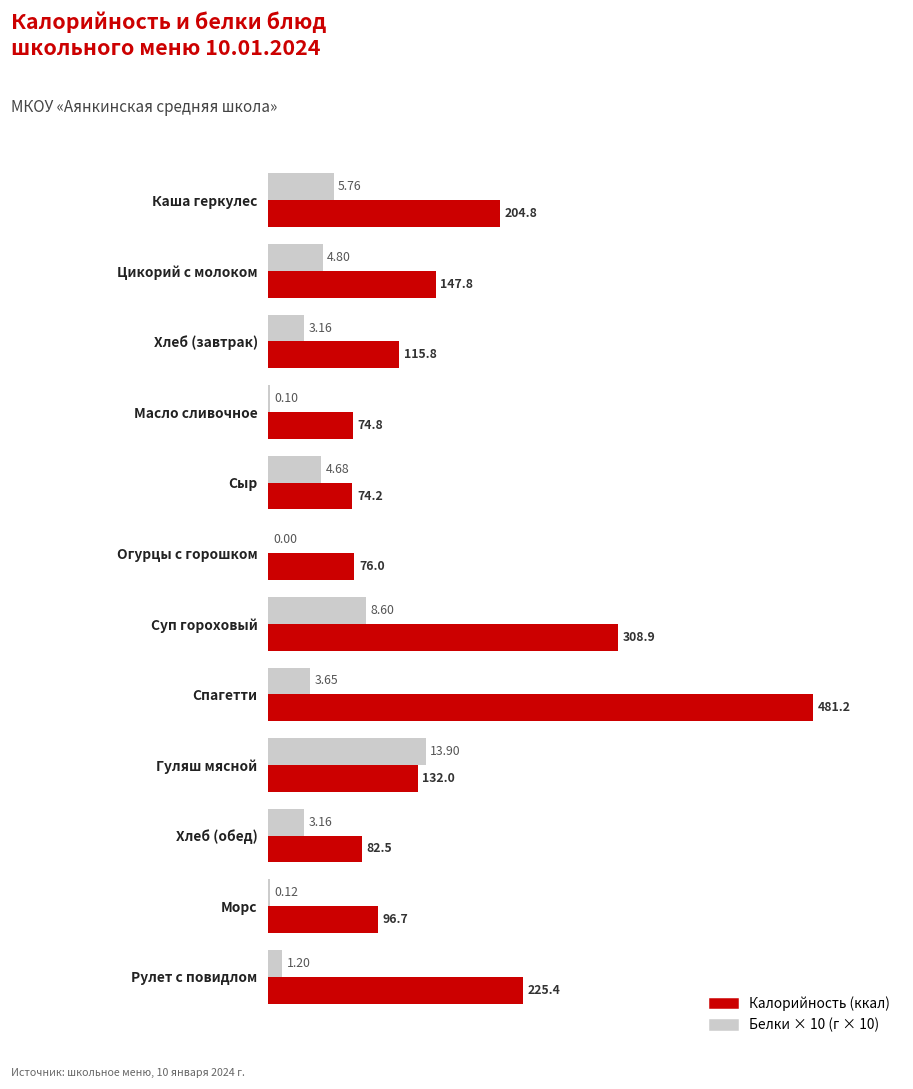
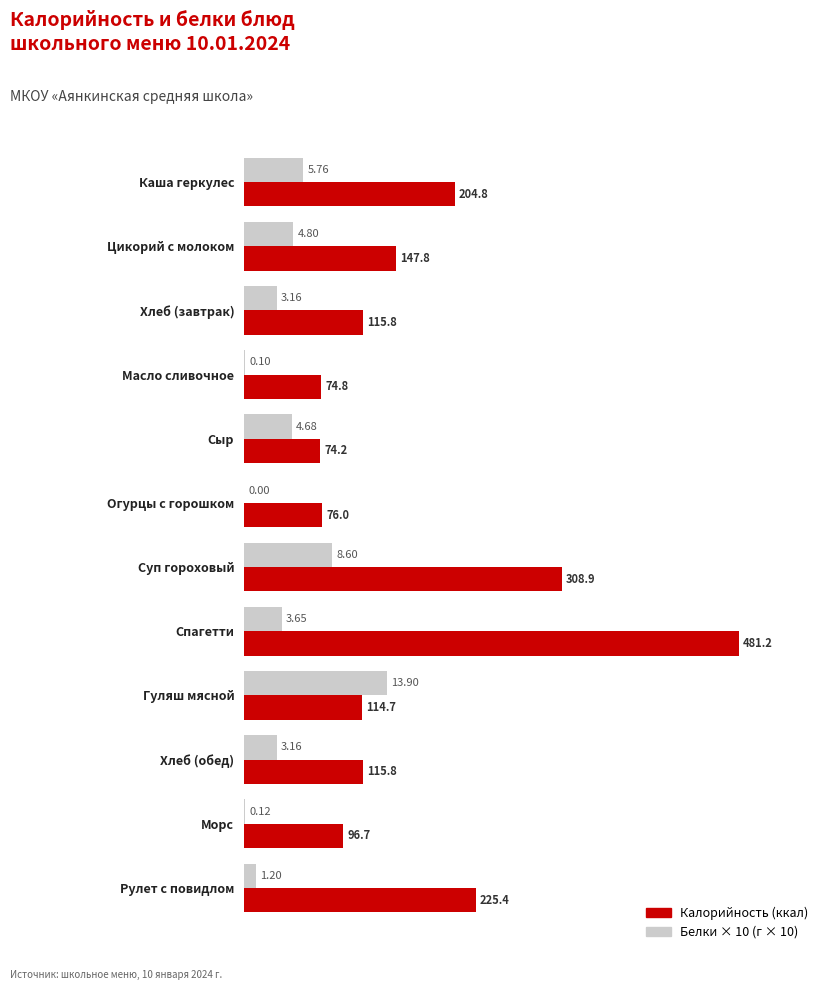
Калорийность (ккал), Гуляш мясной: 132.0 -> 114.7
Калорийность (ккал), Хлеб (обед): 82.5 -> 115.8
